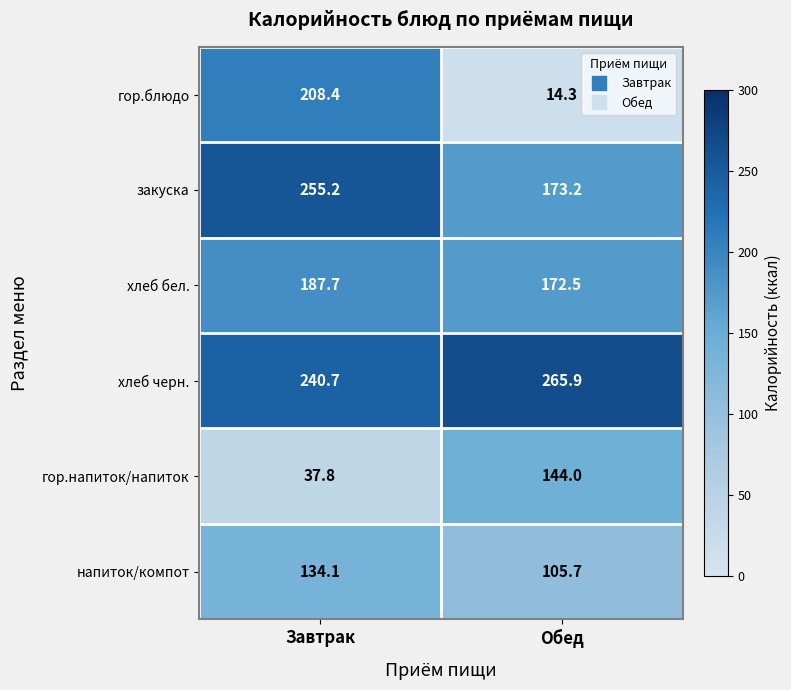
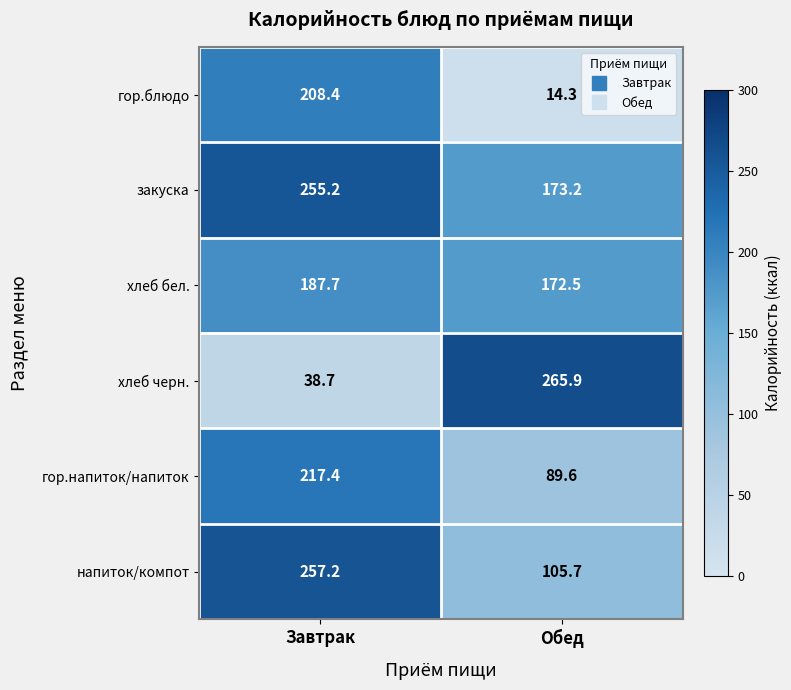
хлеб черн., Завтрак: 240.7 -> 38.7
гор.напиток/напиток, Завтрак: 37.8 -> 217.4
гор.напиток/напиток, Обед: 144.0 -> 89.6
напиток/компот, Завтрак: 134.1 -> 257.2
